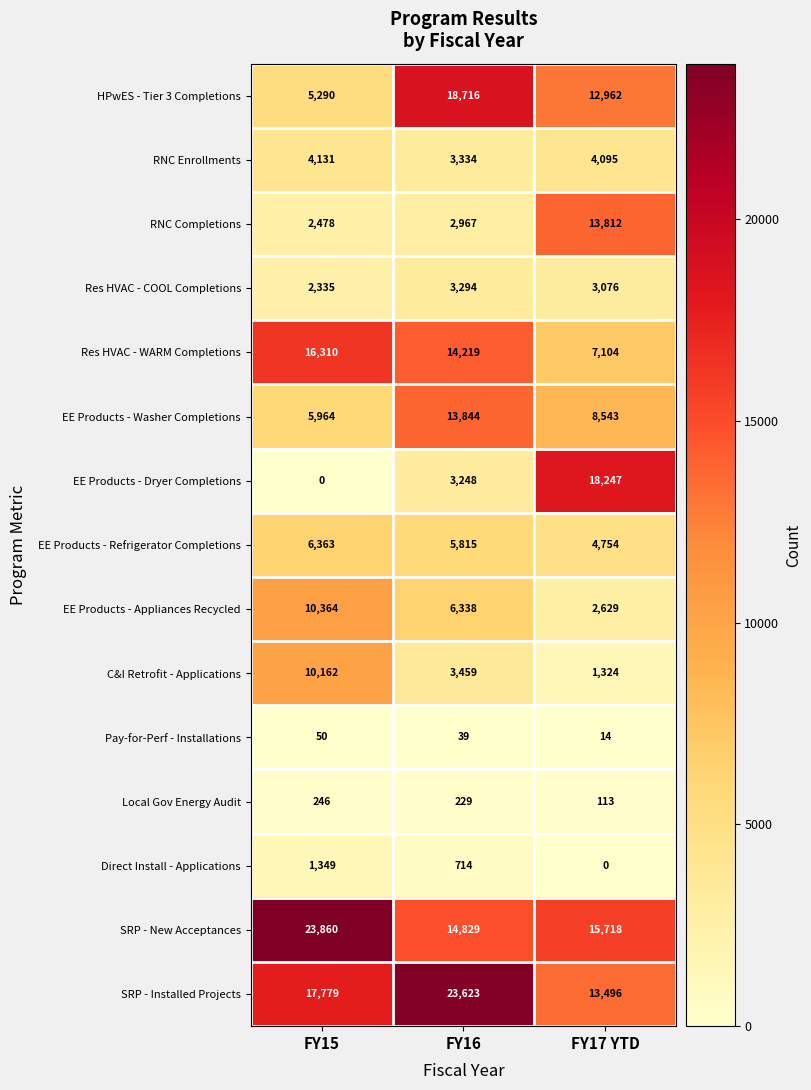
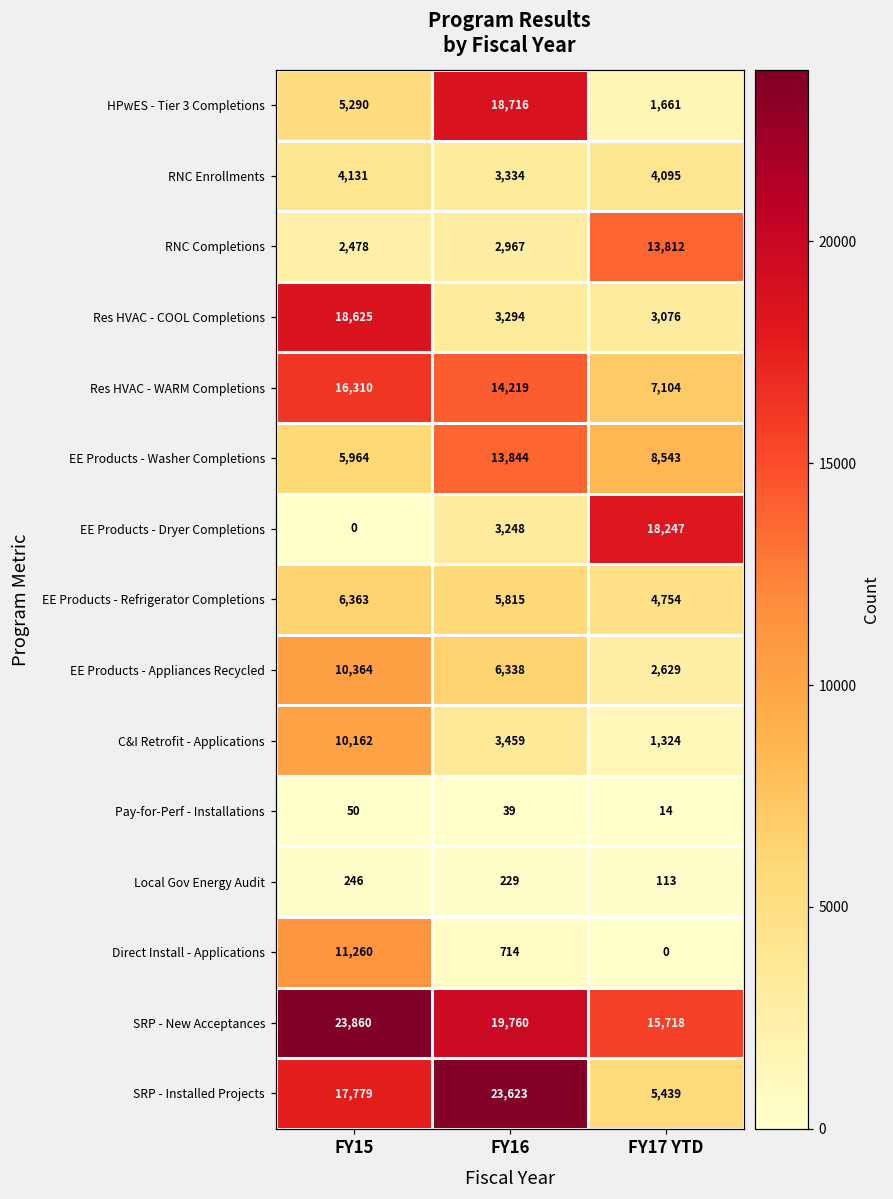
HPwES - Tier 3 Completions, FY17 YTD: 12,962 -> 1,661
Res HVAC - COOL Completions, FY15: 2,335 -> 18,625
Direct Install - Applications, FY15: 1,349 -> 11,260
SRP - New Acceptances, FY16: 14,829 -> 19,760
SRP - Installed Projects, FY17 YTD: 13,496 -> 5,439
